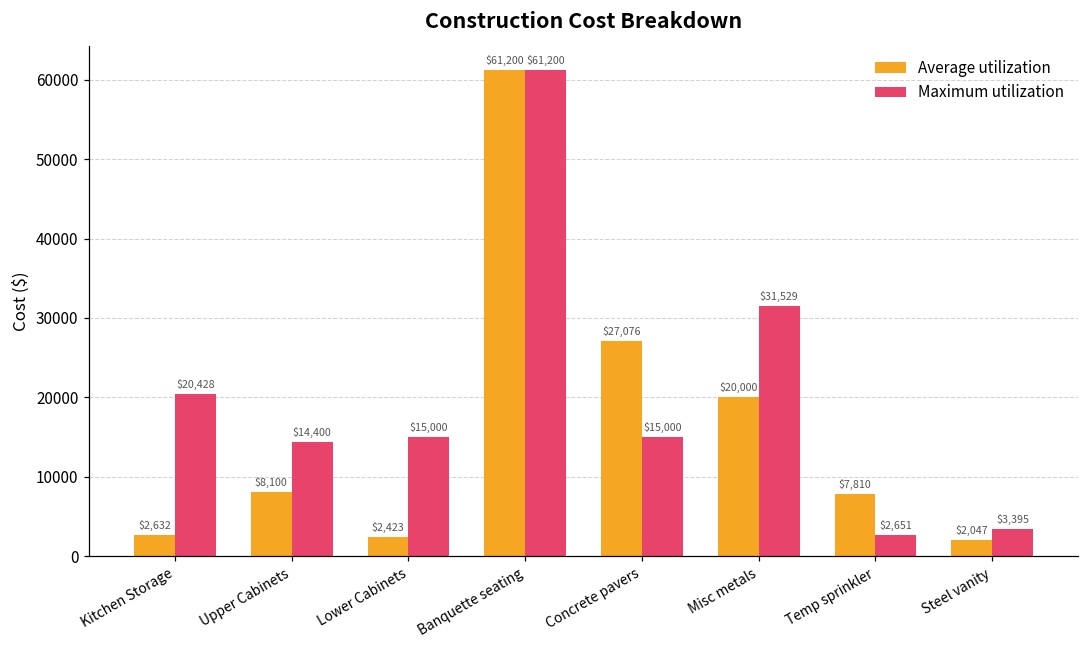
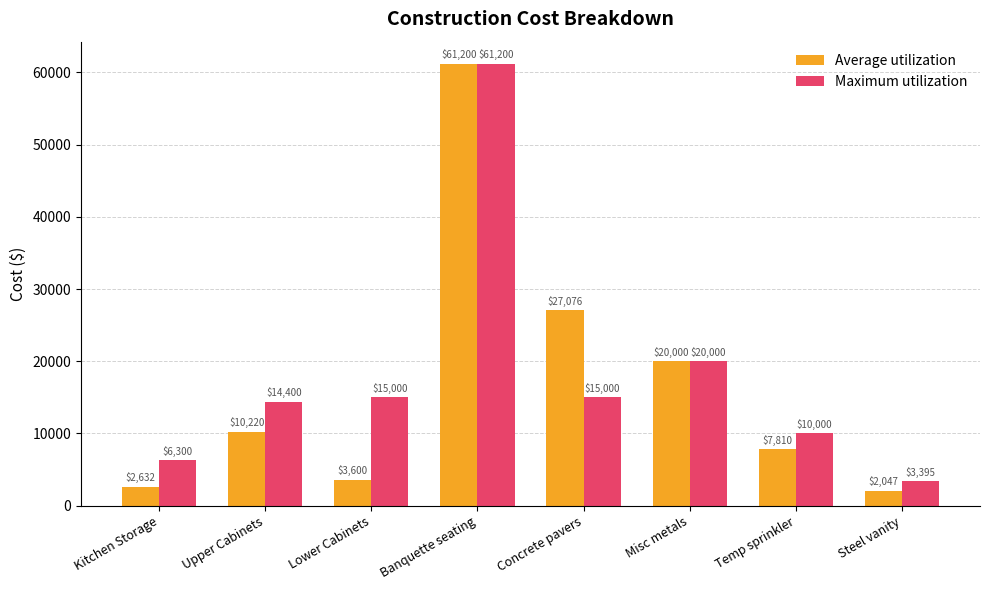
Maximum utilization, Kitchen Storage: $20,428 -> $6,300
Average utilization, Upper Cabinets: $8,100 -> $10,220
Average utilization, Lower Cabinets: $2,423 -> $3,600
Maximum utilization, Misc metals: $31,529 -> $20,000
Maximum utilization, Temp sprinkler: $2,651 -> $10,000
